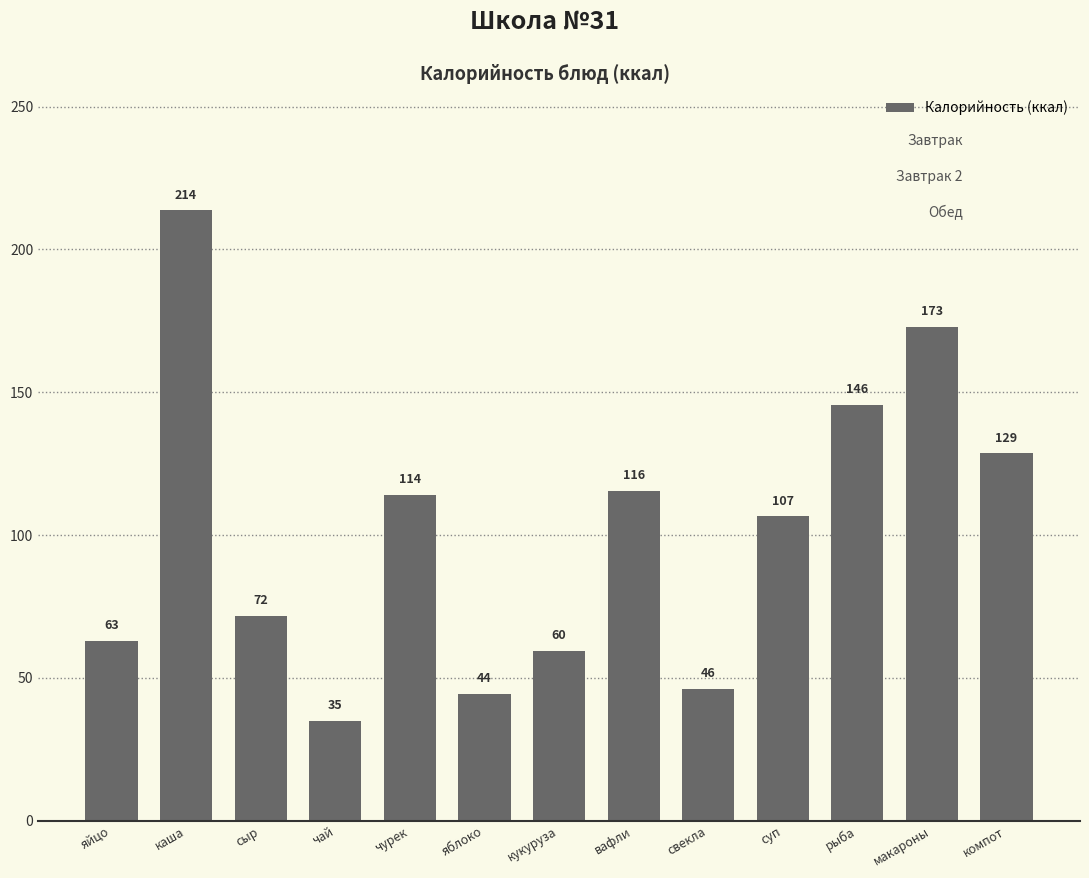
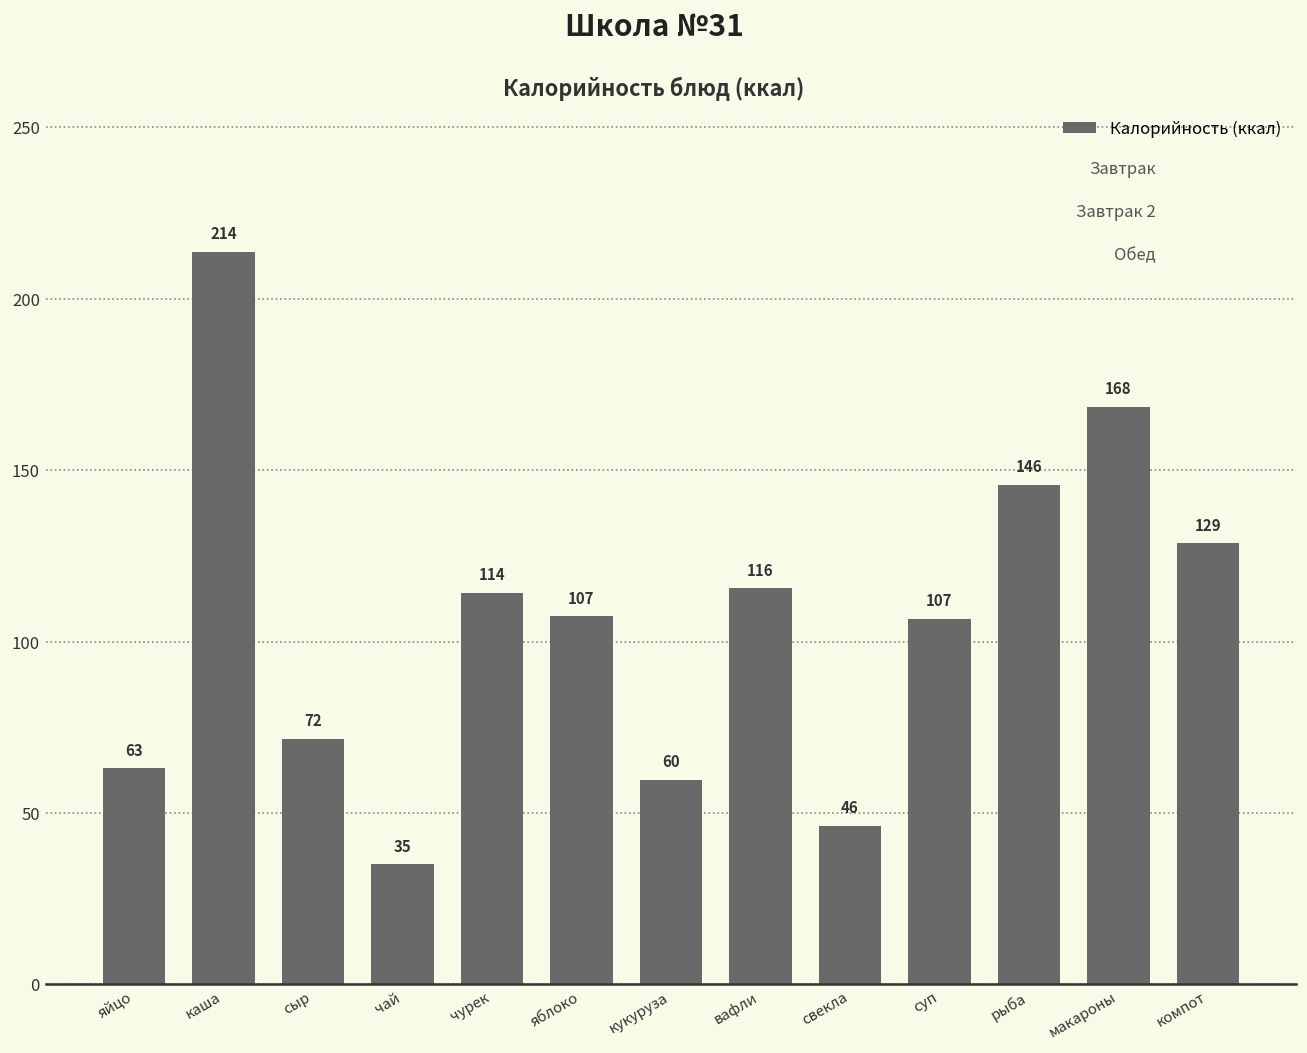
яблоко: 44 -> 107
макароны: 173 -> 168
